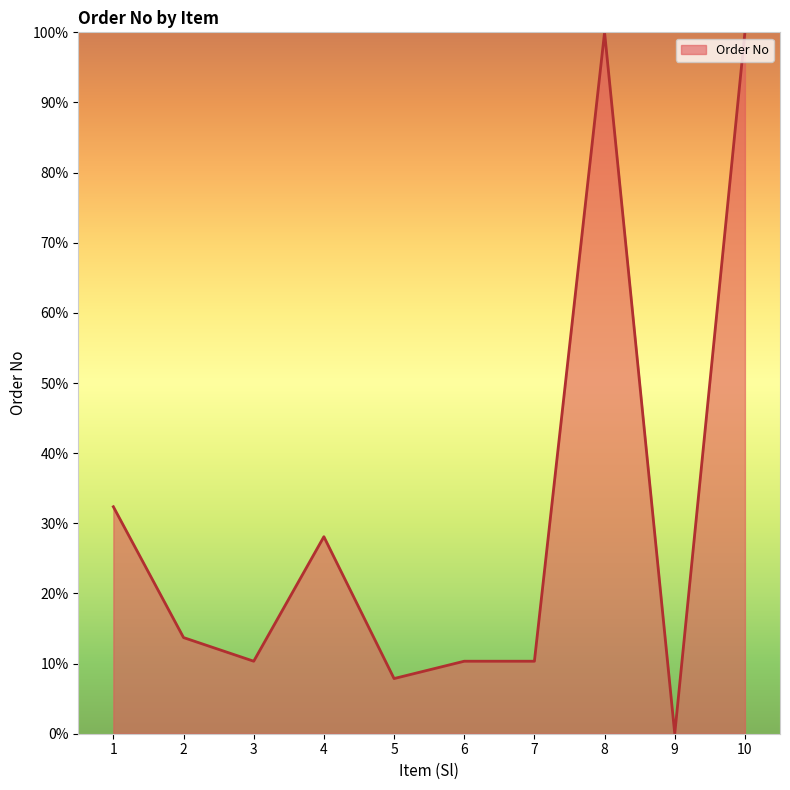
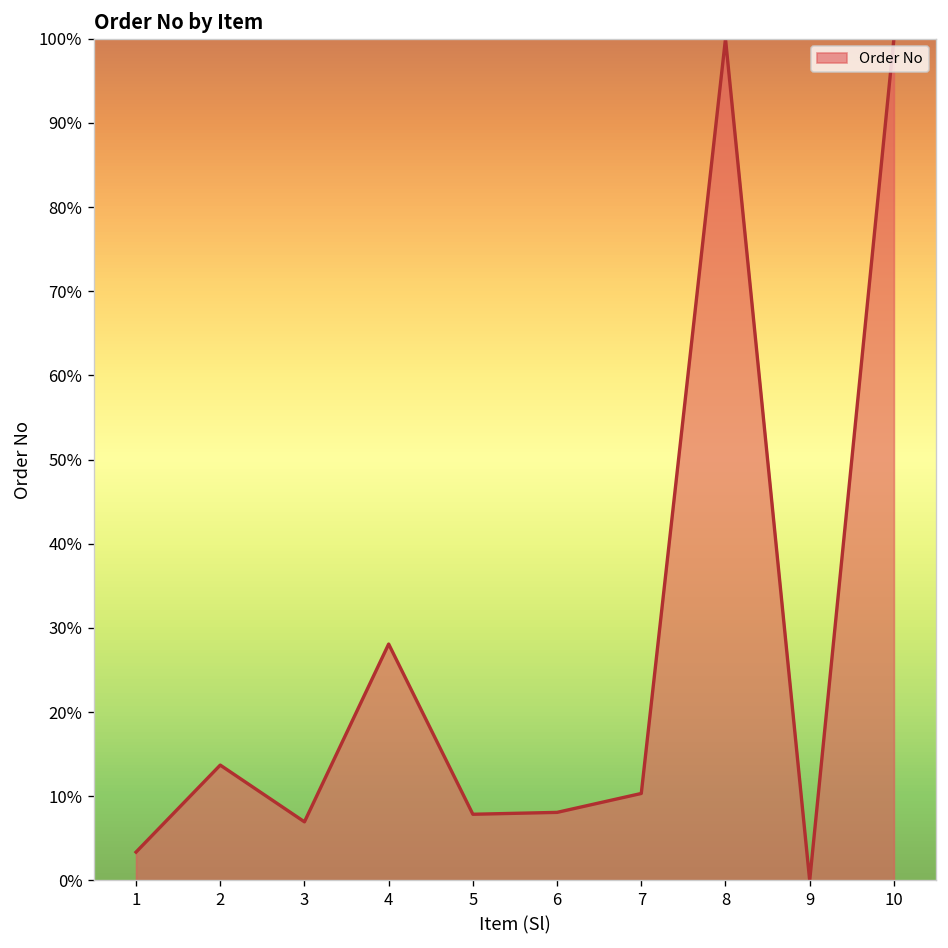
1: 32% -> 3%
3: 10% -> 7%
6: 10% -> 8%
